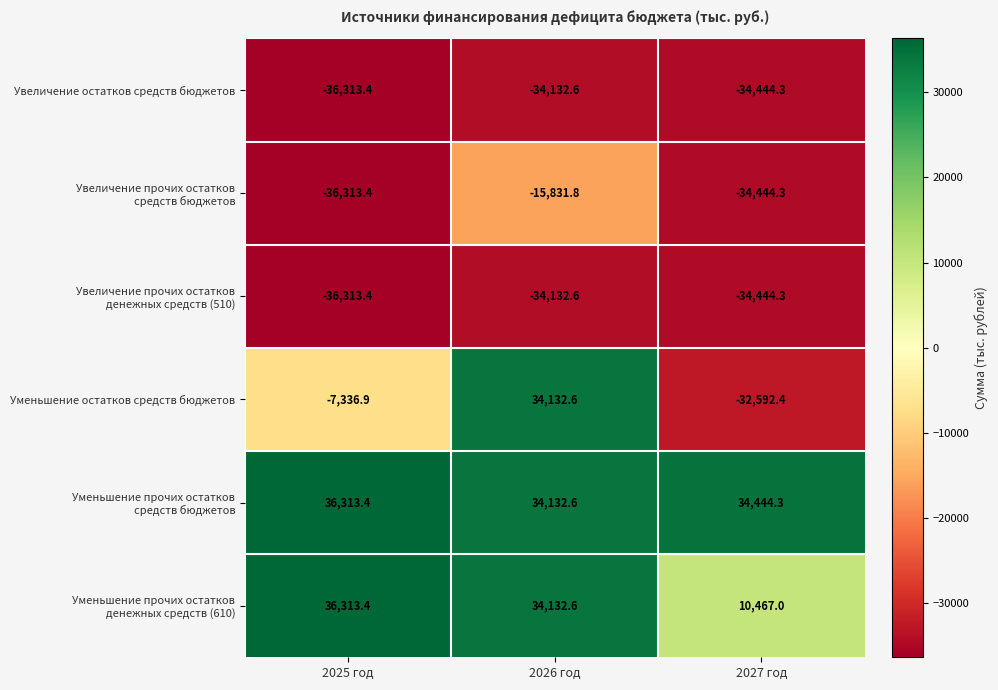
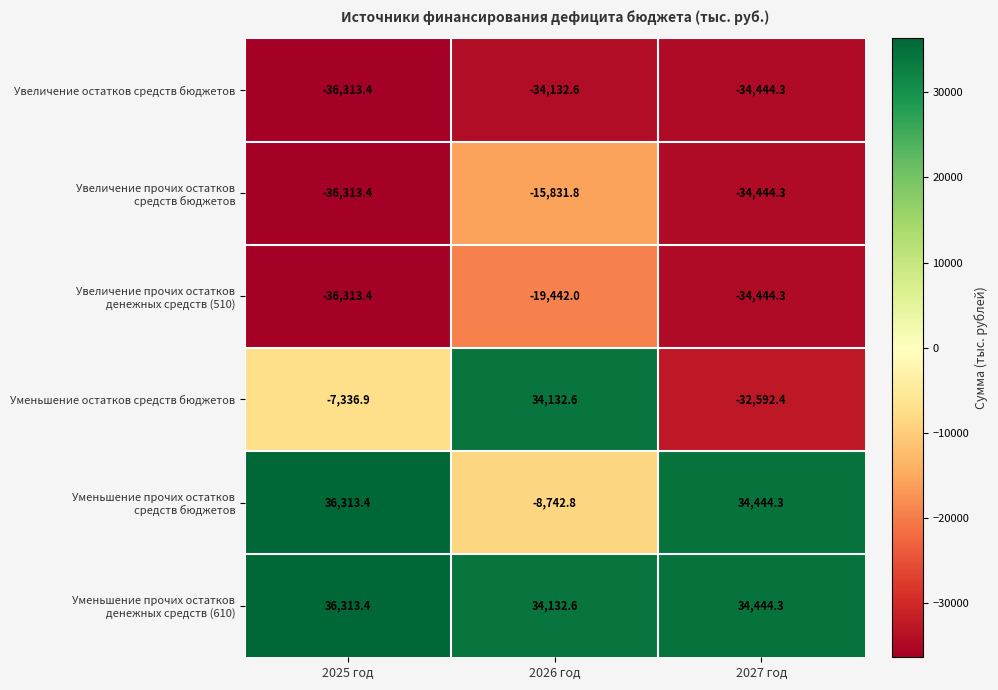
Увеличение прочих остатков денежных средств (510), 2026 год: -34,132.6 -> -19,442.0
Уменьшение прочих остатков средств бюджетов, 2026 год: 34,132.6 -> -8,742.8
Уменьшение прочих остатков денежных средств (610), 2027 год: 10,467.0 -> 34,444.3
